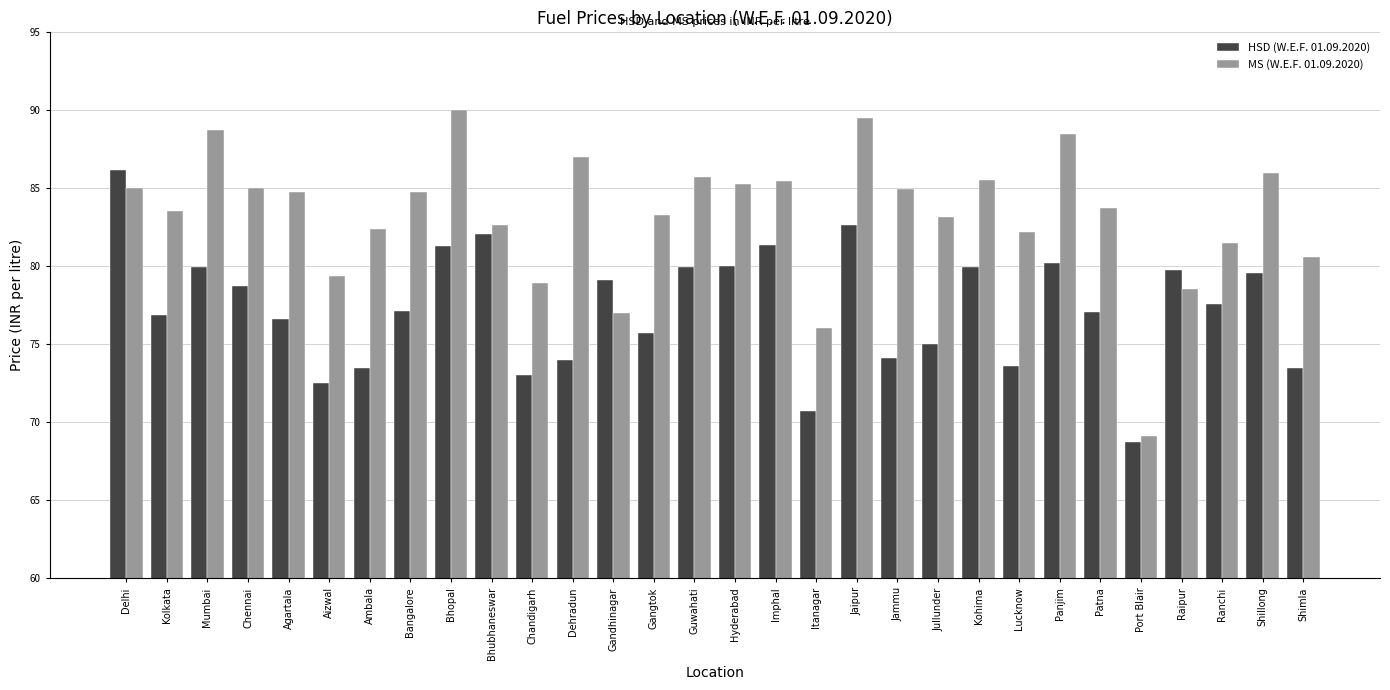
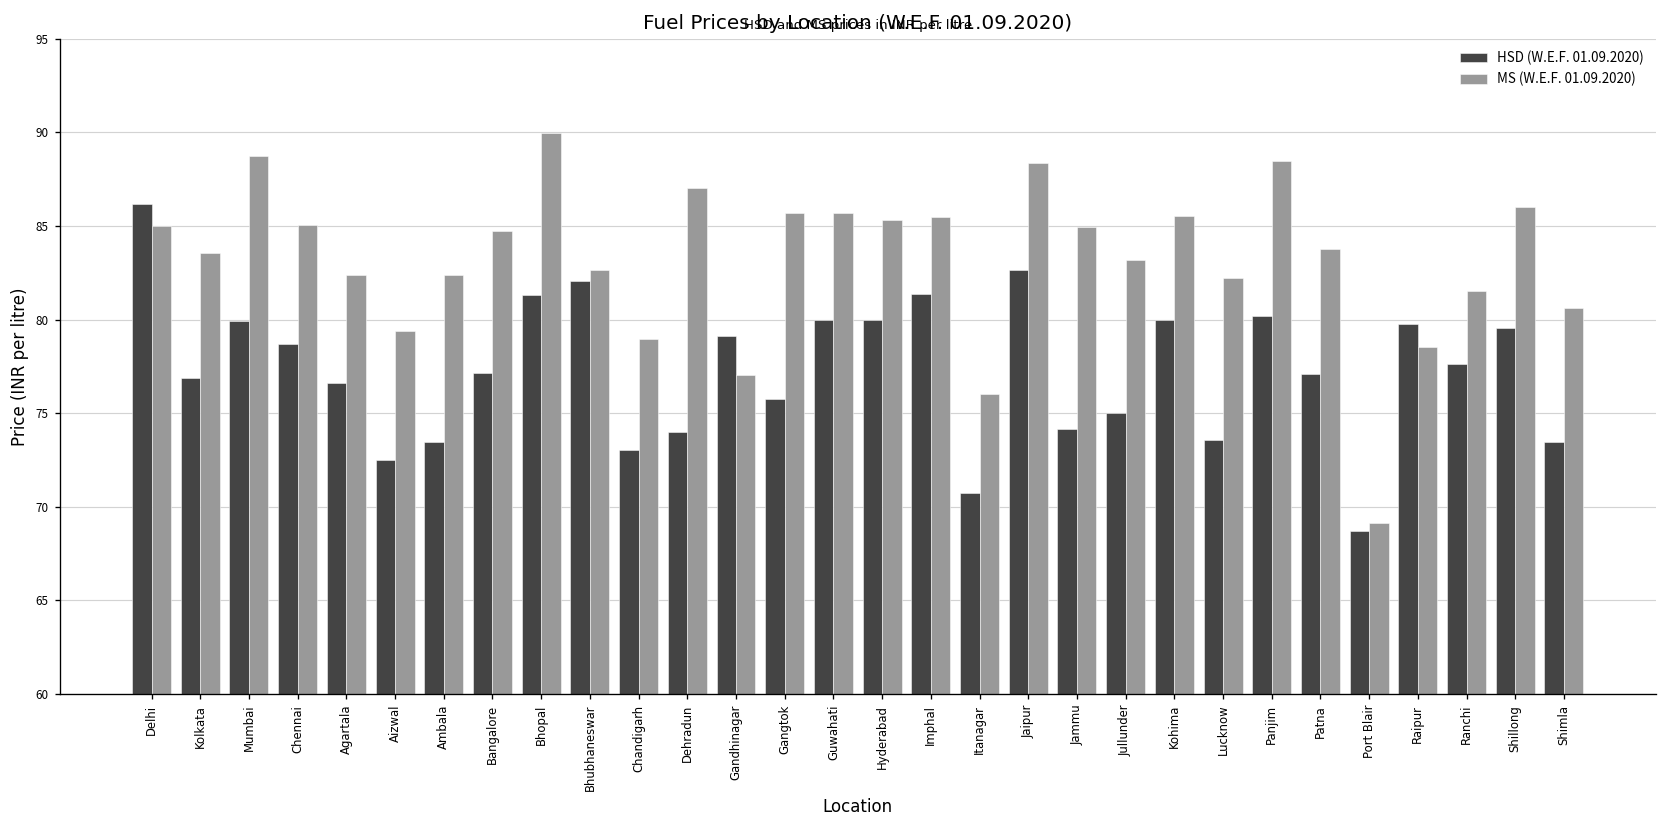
MS (W.E.F. 01.09.2020), Agartala: 84.8 -> 82.4
MS (W.E.F. 01.09.2020), Gangtok: 83.3 -> 85.7
MS (W.E.F. 01.09.2020), Jaipur: 89.5 -> 88.4
